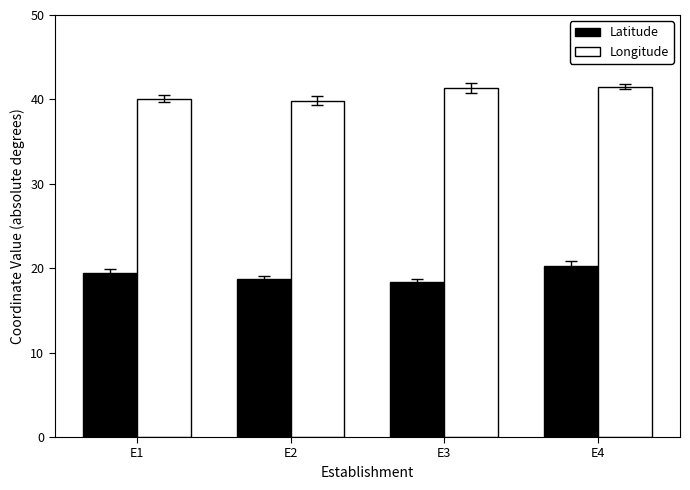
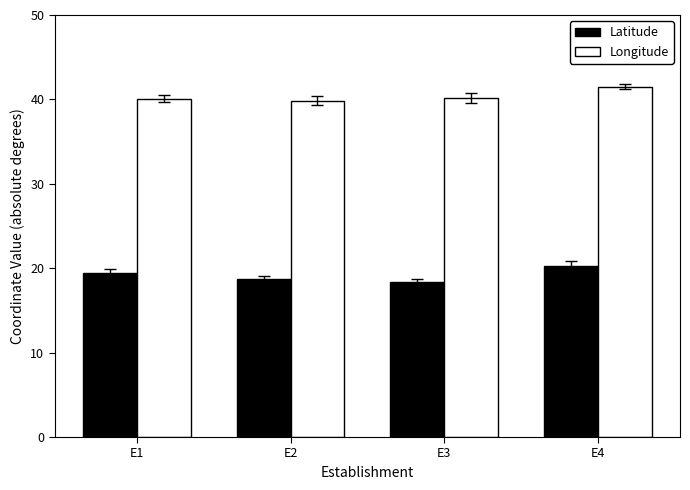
Longitude, E3: 41 -> 40
